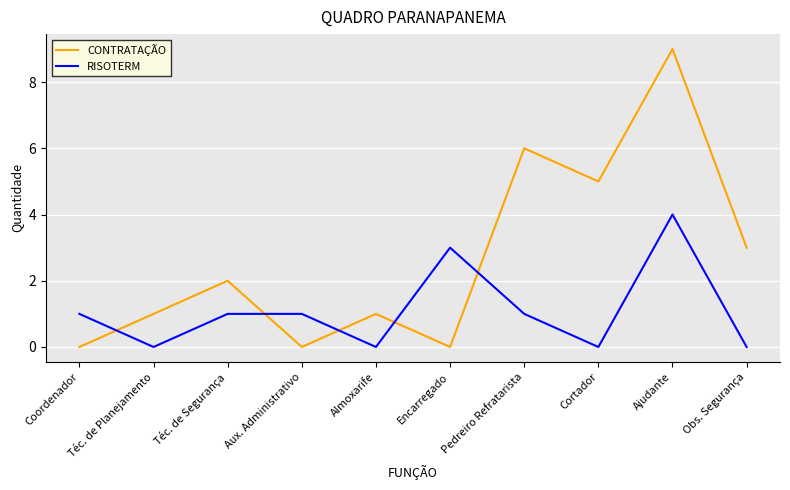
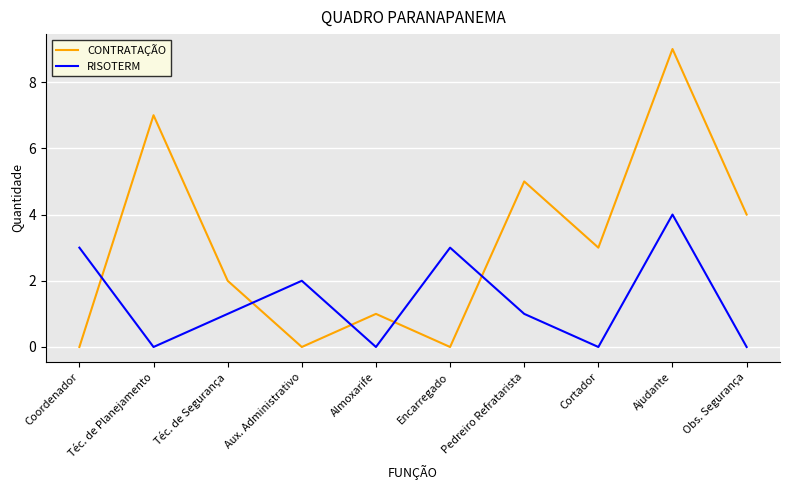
RISOTERM, Coordenador: 1 -> 3
CONTRATAÇÃO, Téc. de Planejamento: 1 -> 7
RISOTERM, Aux. Administrativo: 1 -> 2
CONTRATAÇÃO, Pedreiro Refratarista: 6 -> 5
CONTRATAÇÃO, Cortador: 5 -> 3
CONTRATAÇÃO, Obs. Segurança: 3 -> 4
